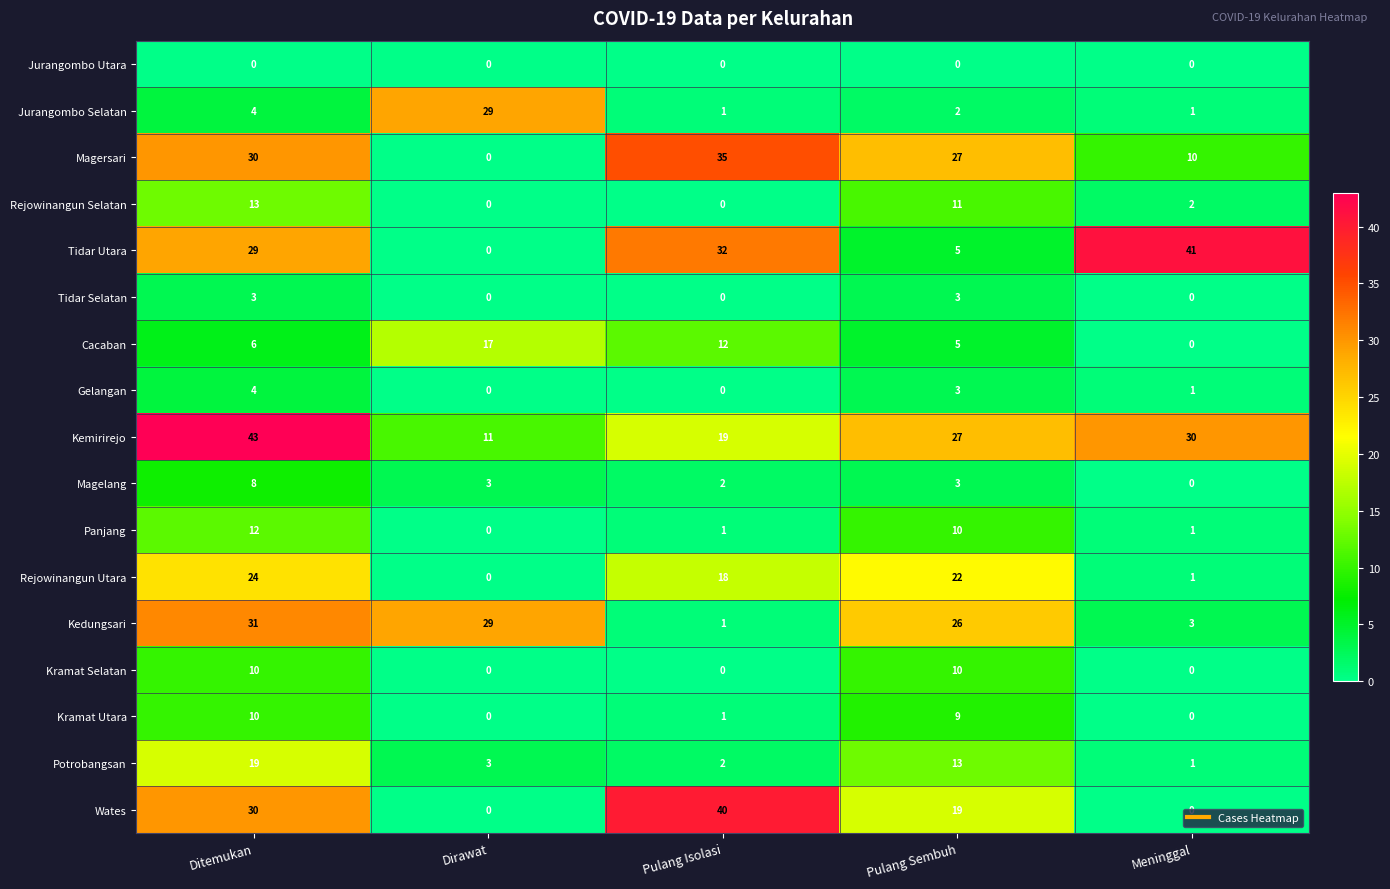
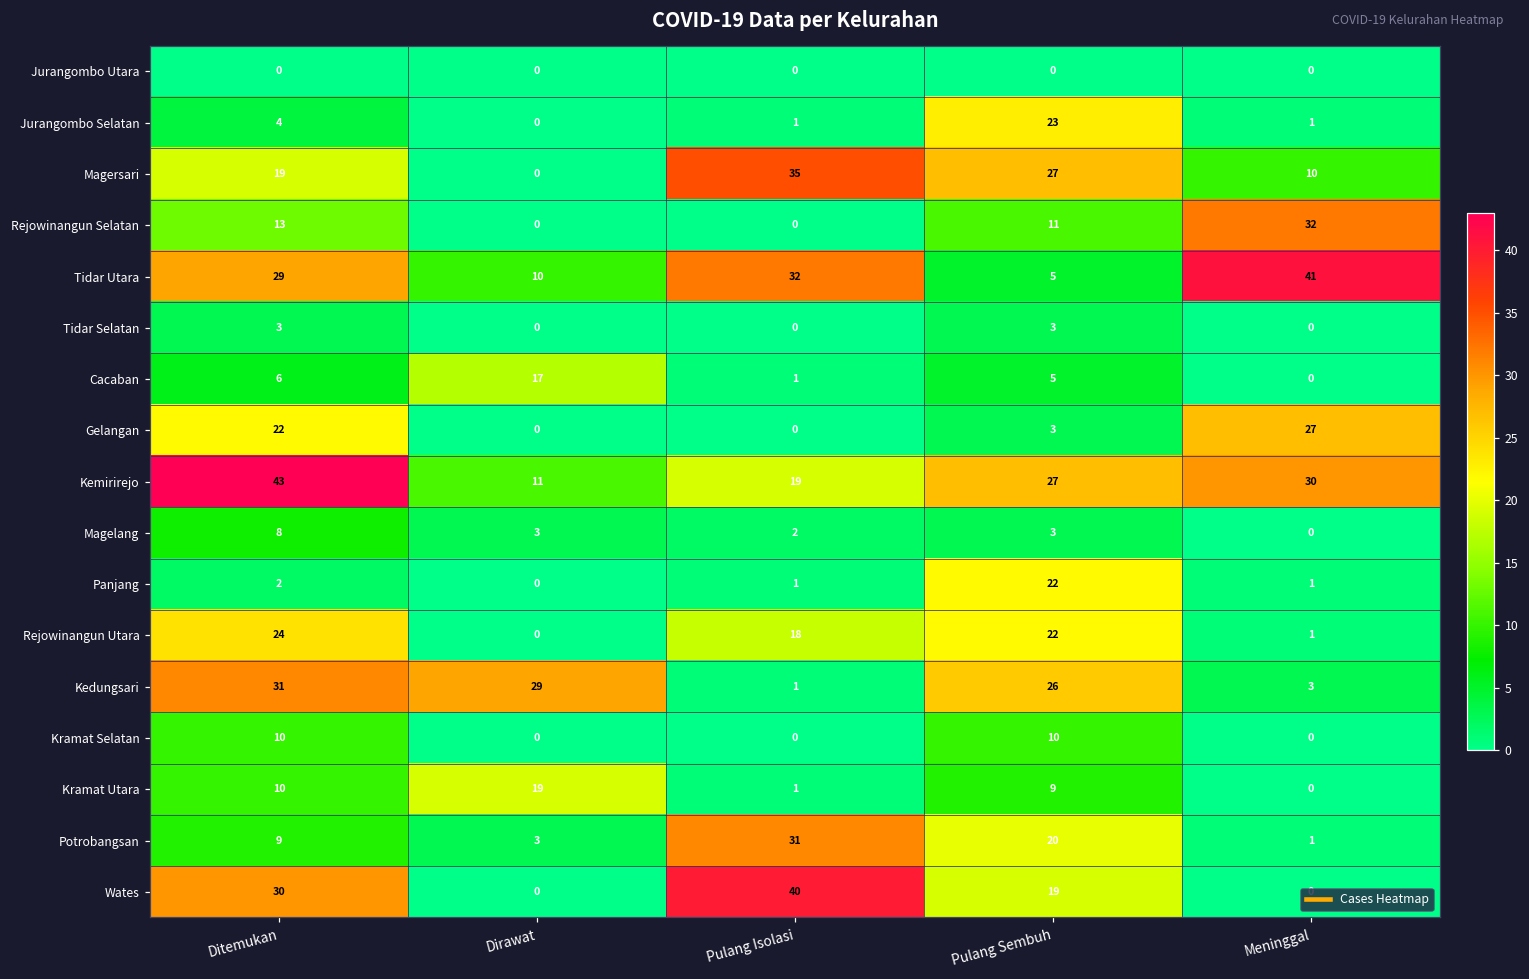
Jurangombo Selatan, Dirawat: 29 -> 0
Jurangombo Selatan, Pulang Sembuh: 2 -> 23
Magersari, Ditemukan: 30 -> 19
Rejowinangun Selatan, Meninggal: 2 -> 32
Tidar Utara, Dirawat: 0 -> 10
Cacaban, Pulang Isolasi: 12 -> 1
Gelangan, Ditemukan: 4 -> 22
Gelangan, Meninggal: 1 -> 27
Panjang, Ditemukan: 12 -> 2
Panjang, Pulang Sembuh: 10 -> 22
Kramat Utara, Dirawat: 0 -> 19
Potrobangsan, Ditemukan: 19 -> 9
Potrobangsan, Pulang Isolasi: 2 -> 31
Potrobangsan, Pulang Sembuh: 13 -> 20
